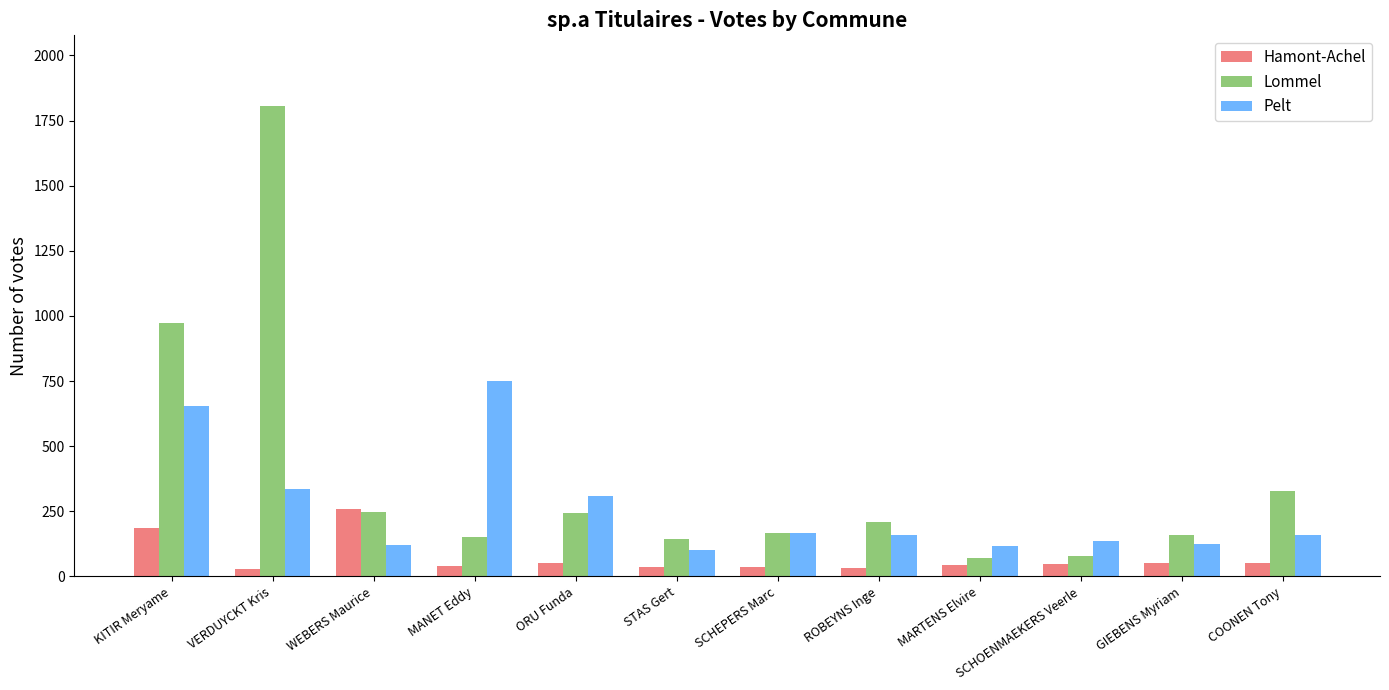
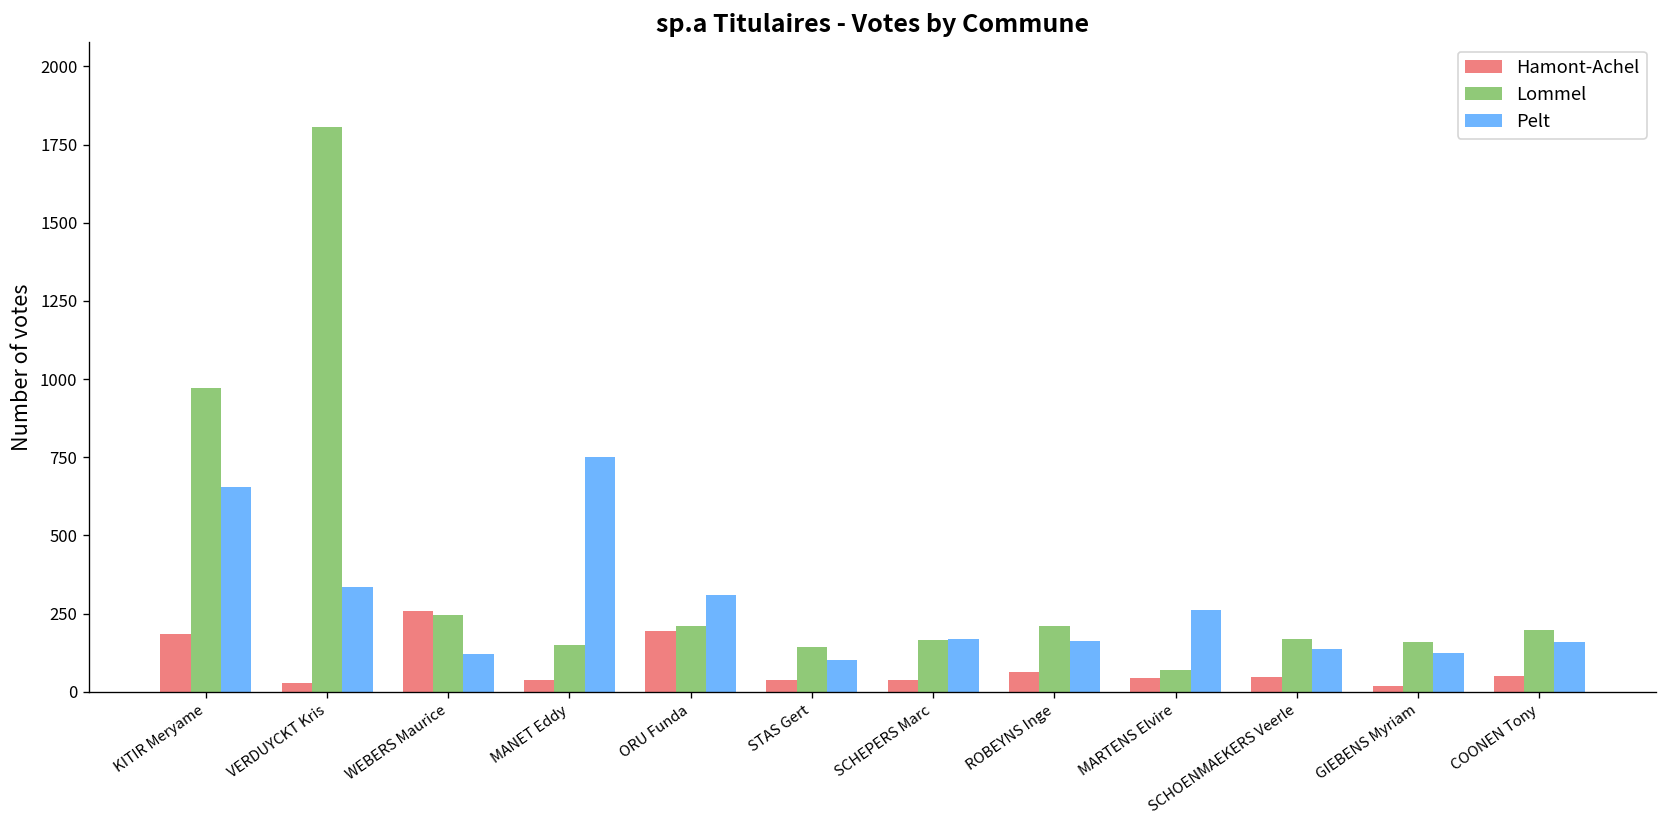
Hamont-Achel, ORU Funda: 50 -> 200
Lommel, ORU Funda: 240 -> 210
Hamont-Achel, ROBEYNS Inge: 30 -> 60
Pelt, MARTENS Elvire: 120 -> 260
Lommel, SCHOENMAEKERS Veerle: 80 -> 170
Hamont-Achel, GIEBENS Myriam: 50 -> 20
Lommel, COONEN Tony: 330 -> 200
